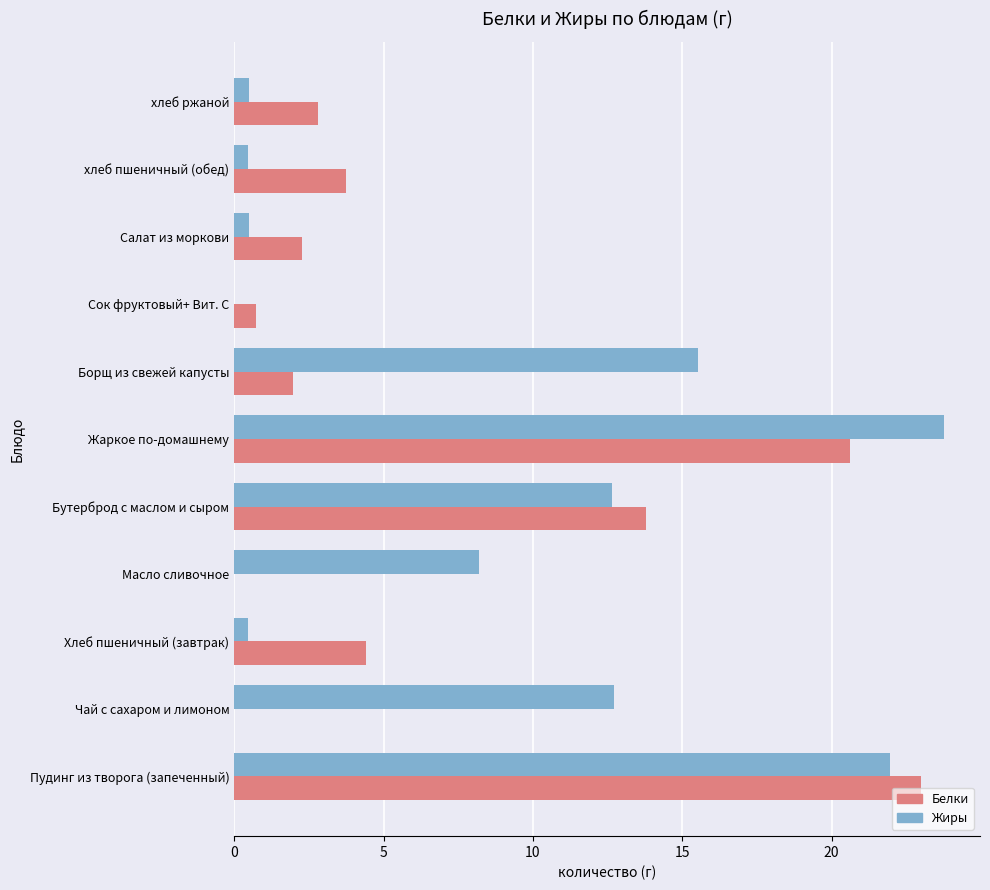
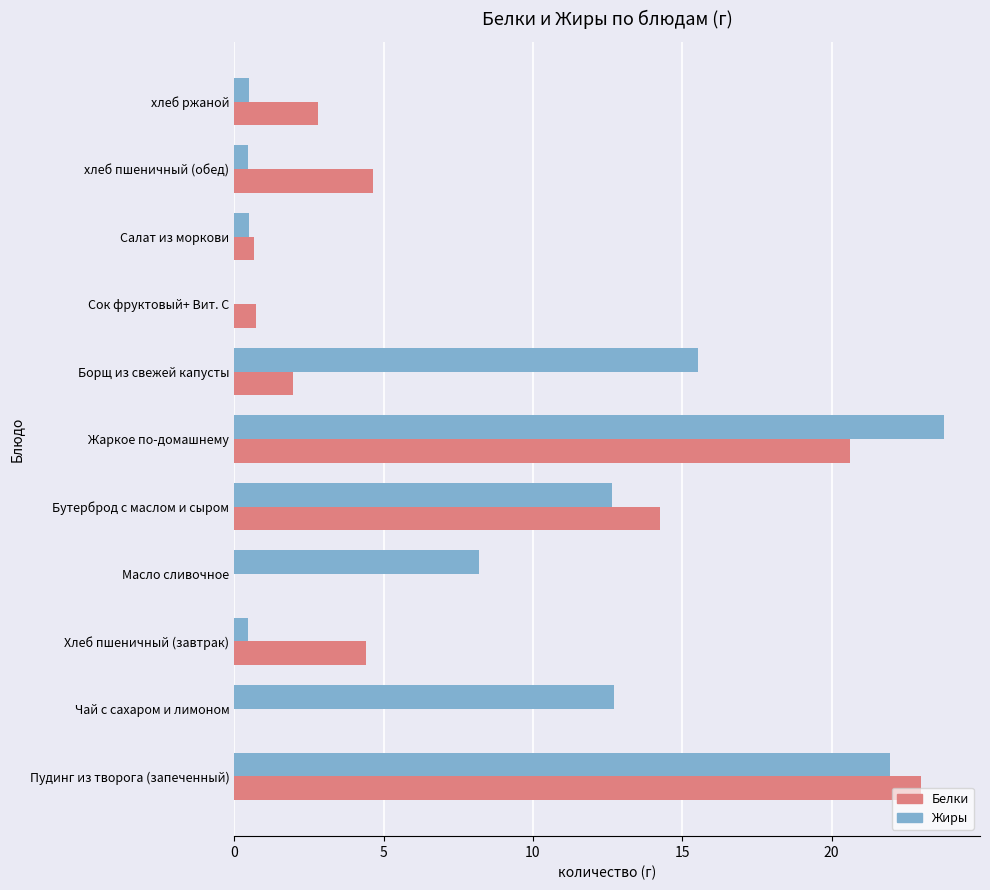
Белки, хлеб пшеничный (обед): 3.8 -> 4.6
Белки, Салат из моркови: 2.3 -> 0.7
Белки, Бутерброд с маслом и сыром: 13.8 -> 14.3
